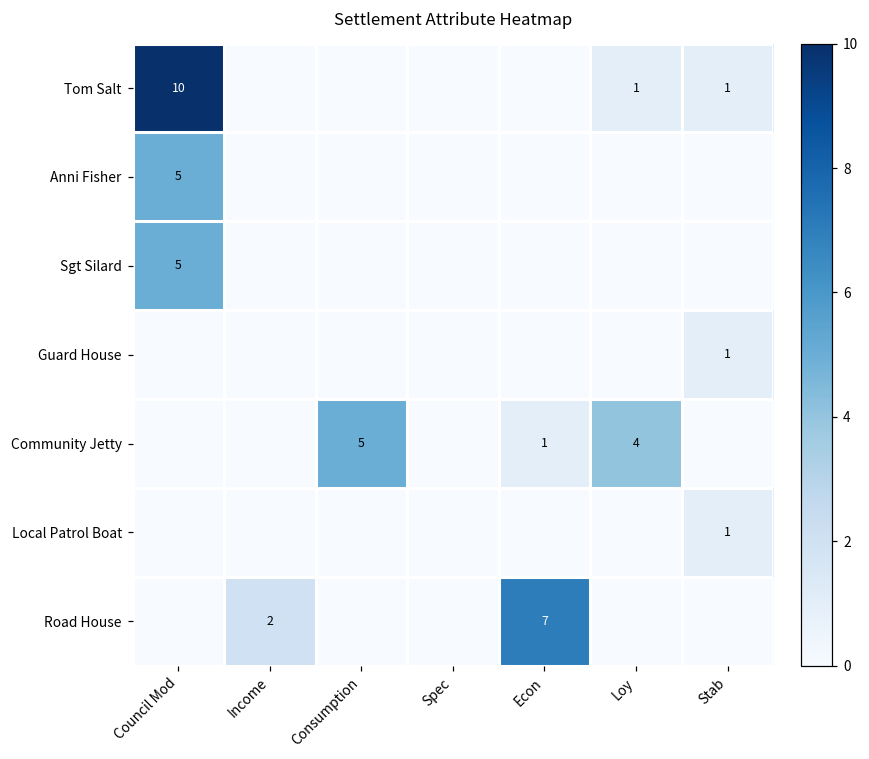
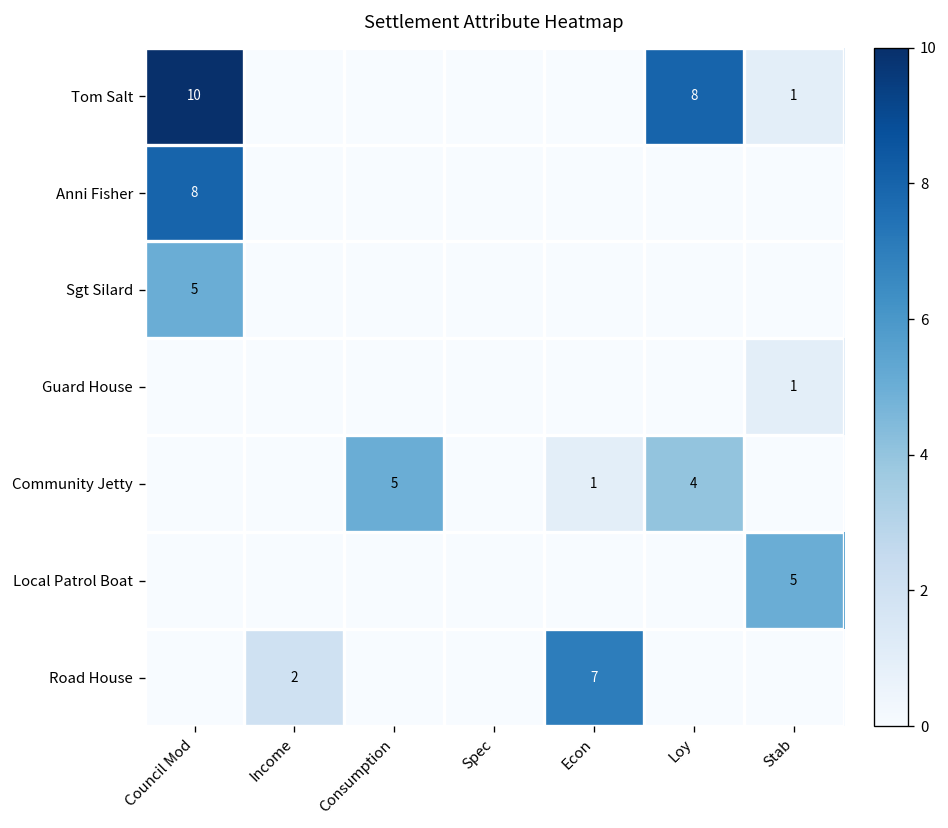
Tom Salt, Loy: 1 -> 8
Anni Fisher, Council Mod: 5 -> 8
Local Patrol Boat, Stab: 1 -> 5
